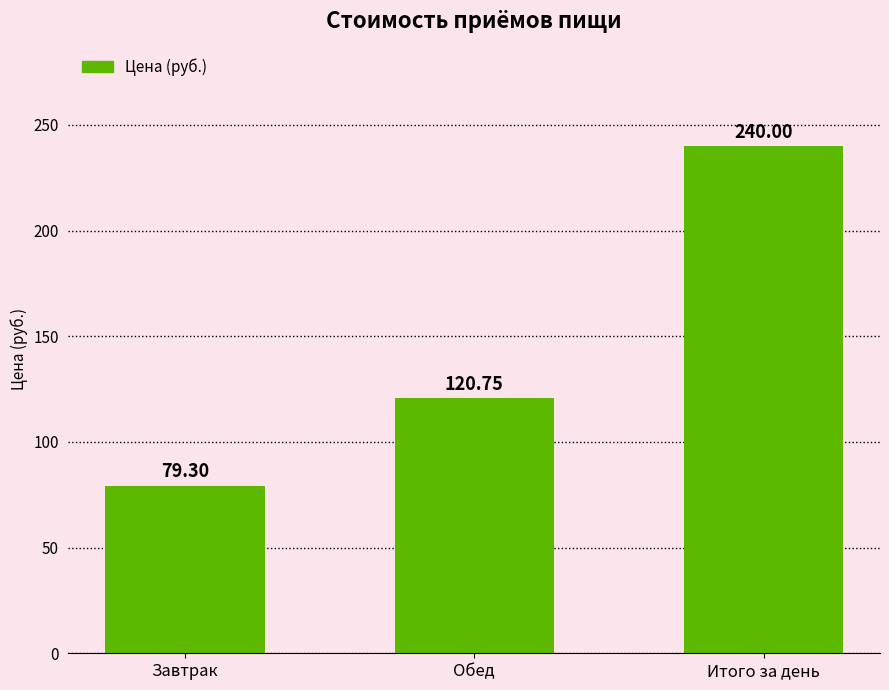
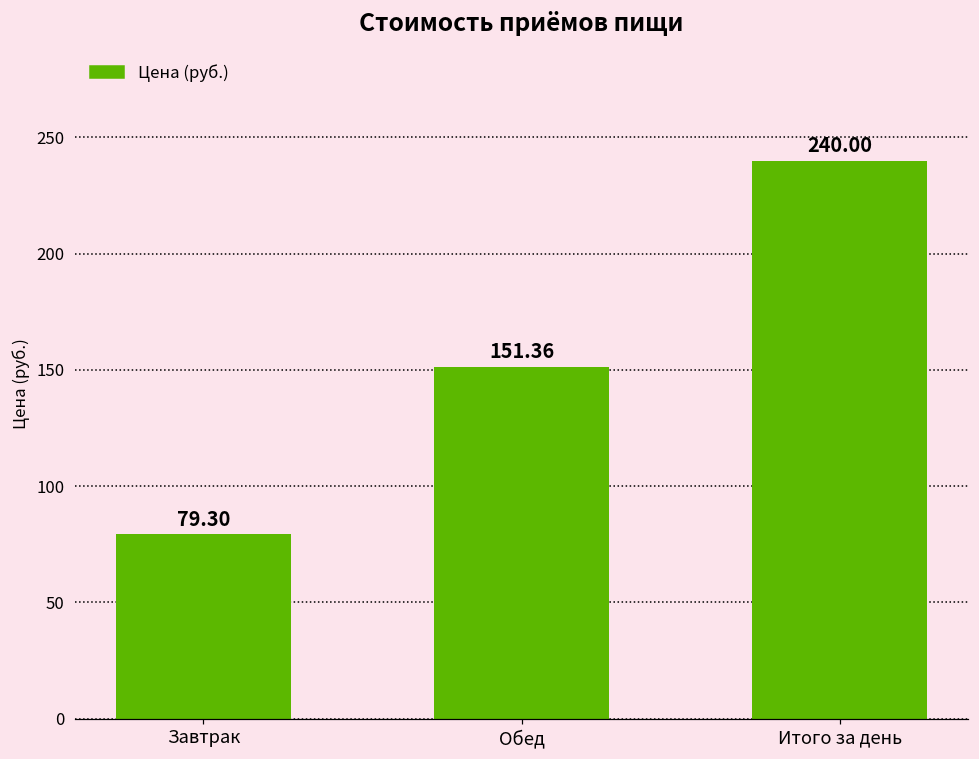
Обед: 120.75 -> 151.36
